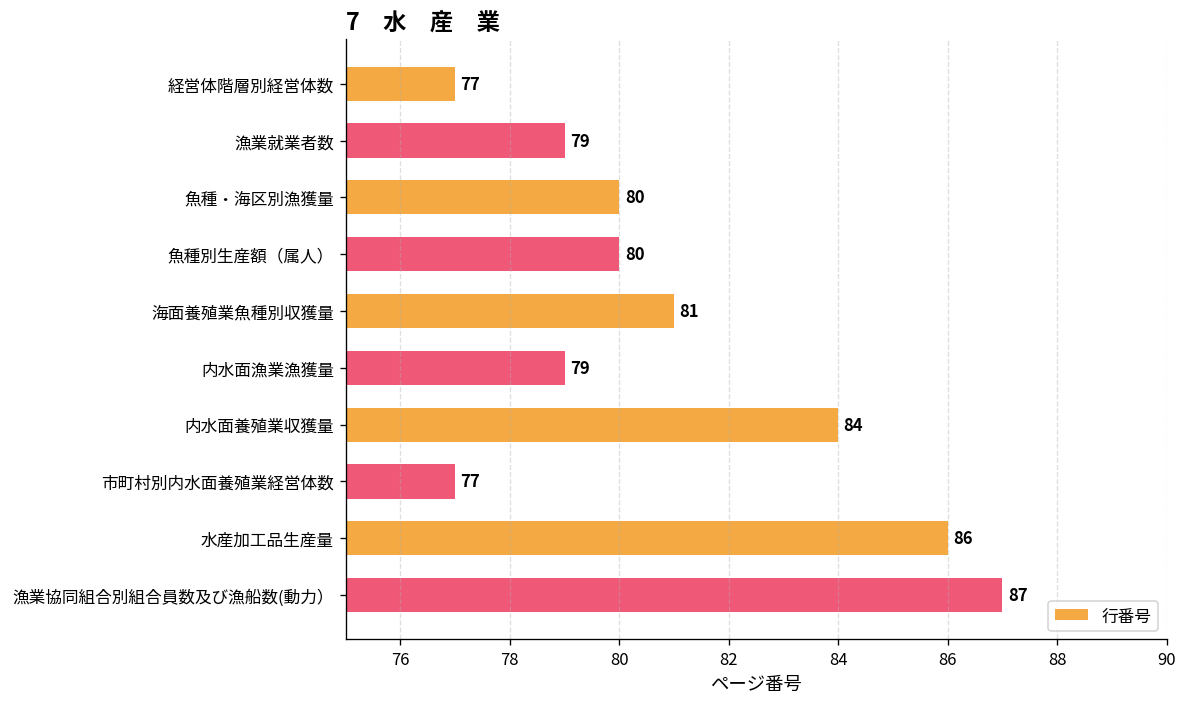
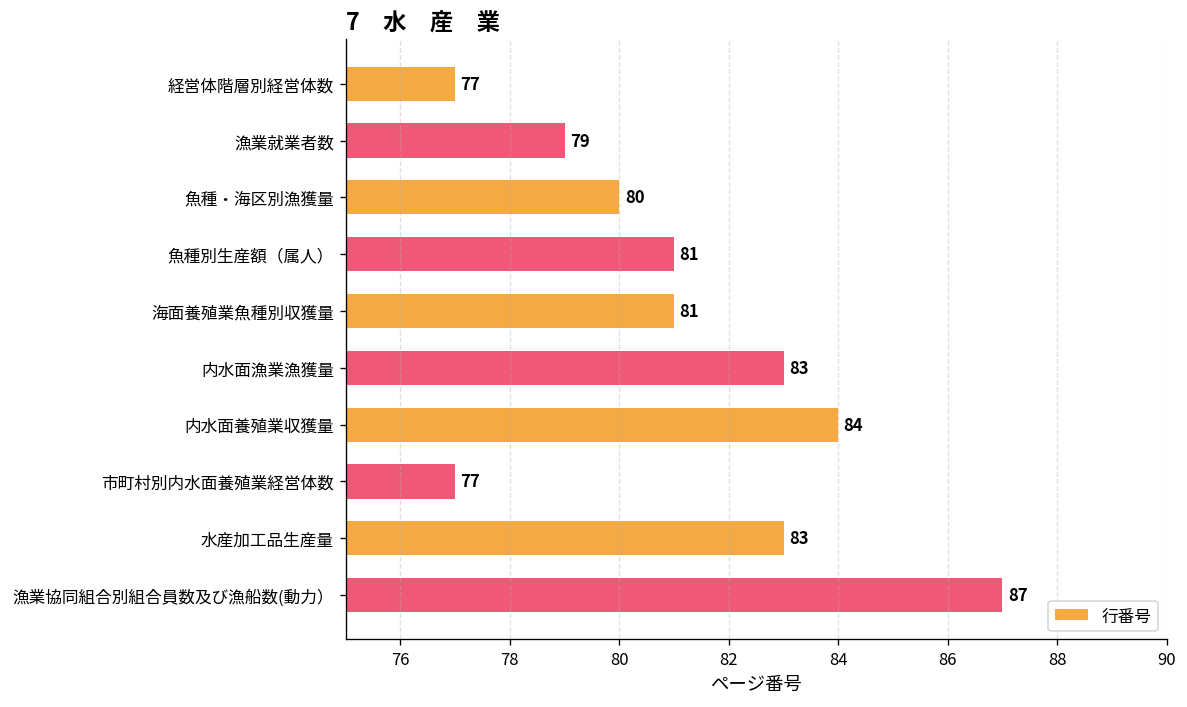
魚種別生産額（属人）: 80 -> 81
内水面漁業漁獲量: 79 -> 83
水産加工品生産量: 86 -> 83
